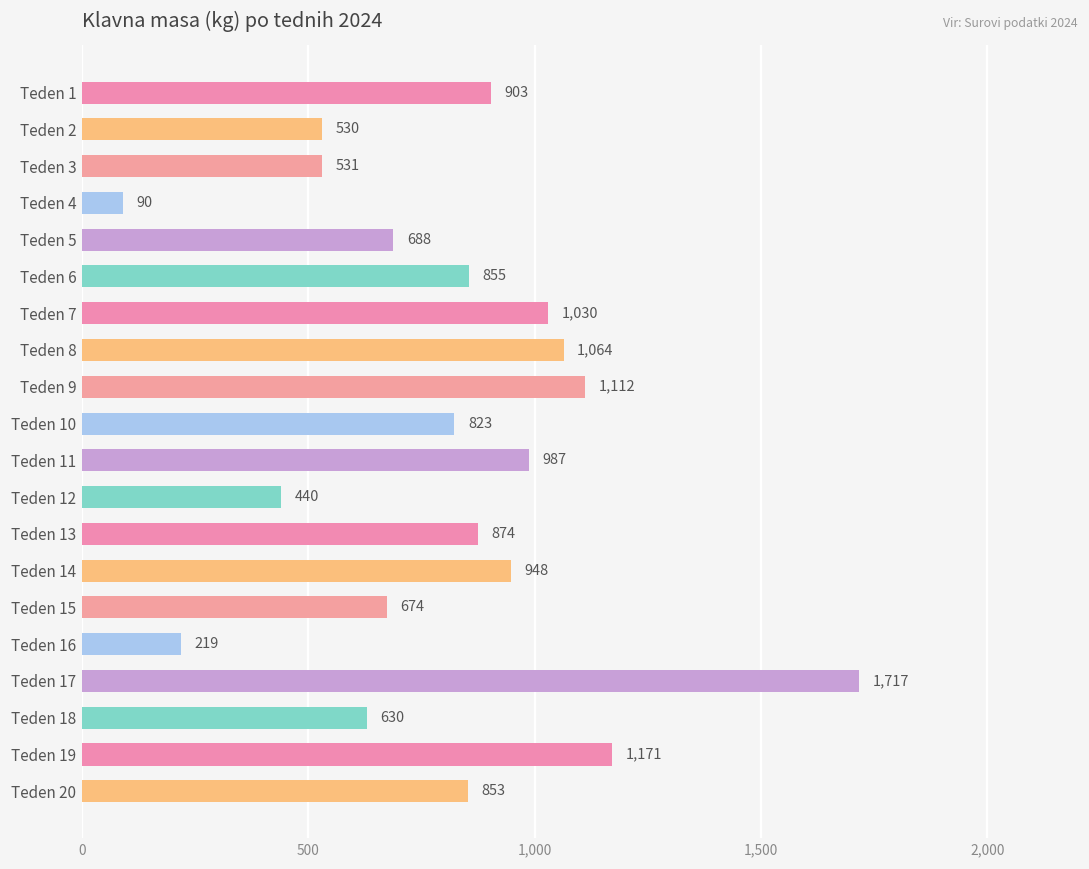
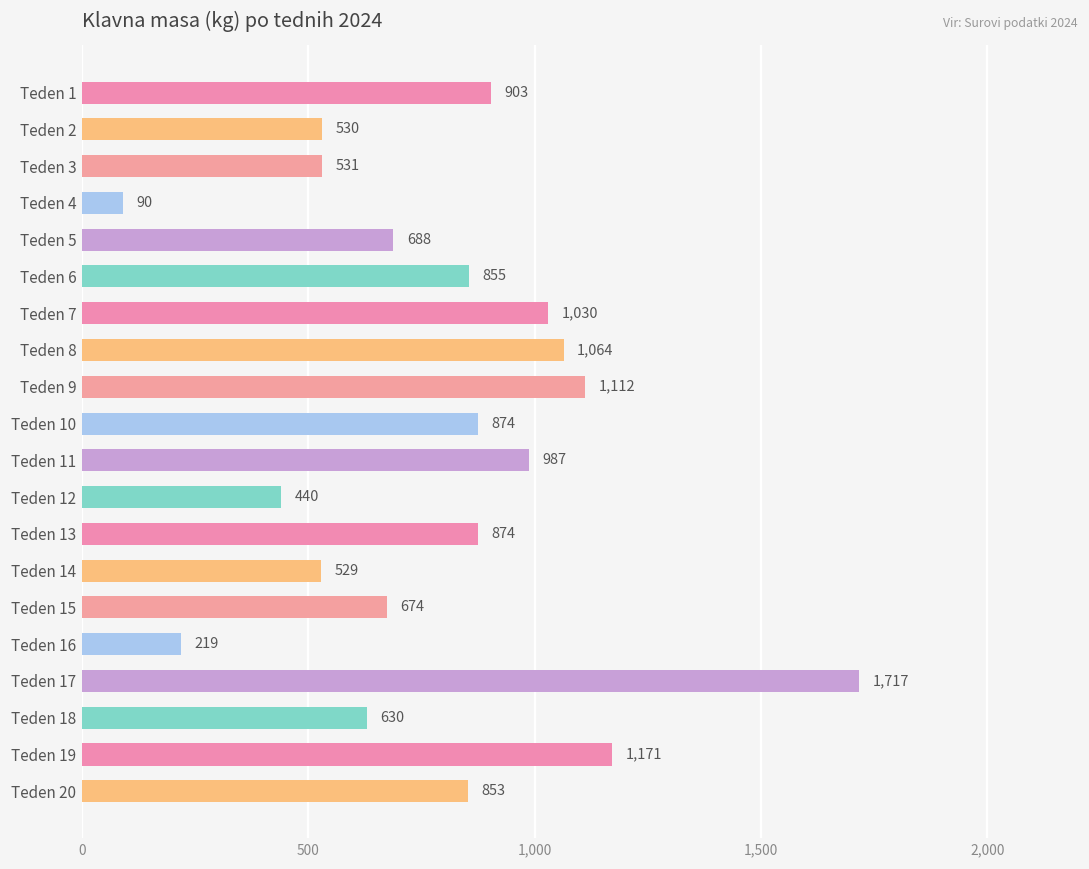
Teden 10: 823 -> 874
Teden 14: 948 -> 529
